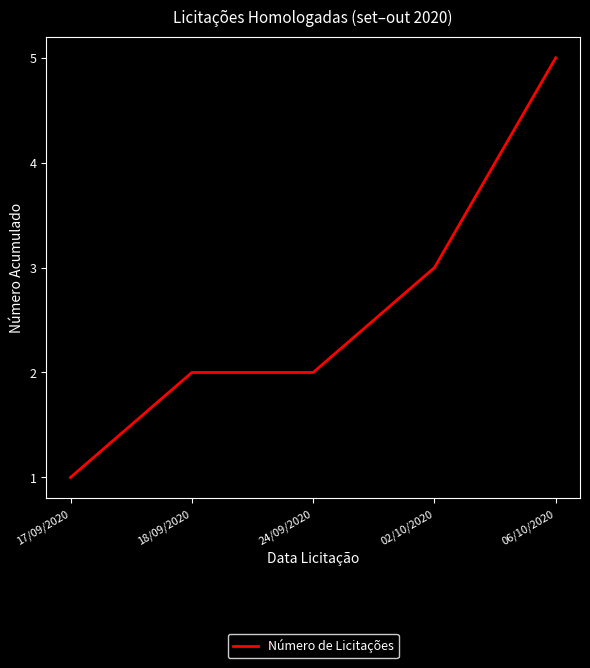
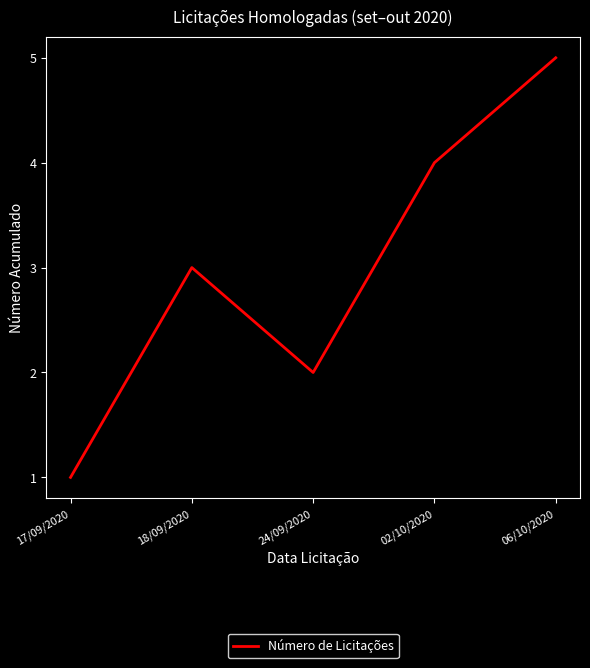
18/09/2020: 2 -> 3
02/10/2020: 3 -> 4
